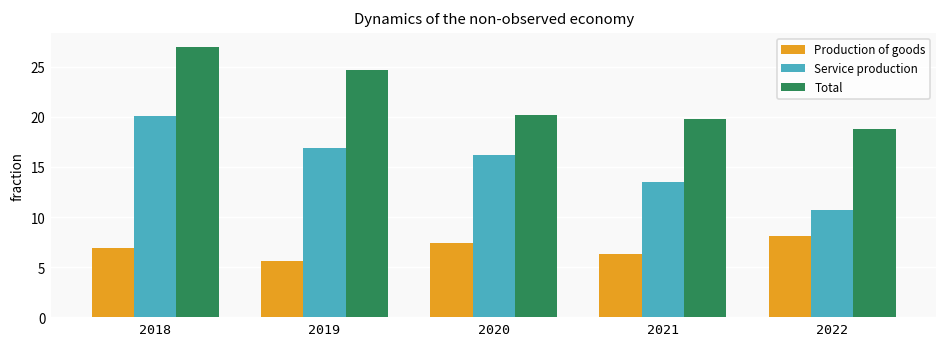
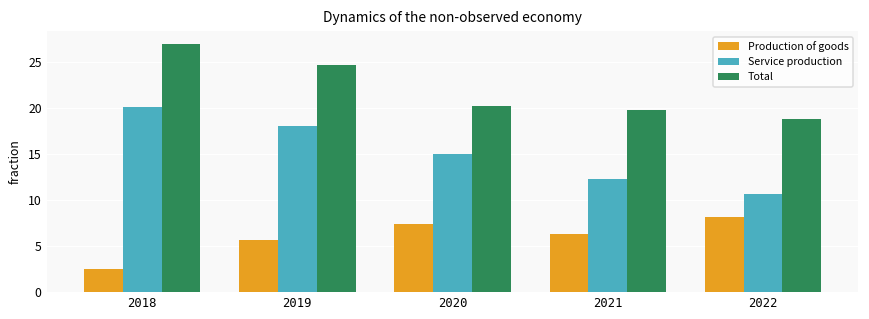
Production of goods, 2018: 7 -> 3
Service production, 2019: 17 -> 18
Service production, 2020: 16 -> 15
Service production, 2021: 13 -> 12
